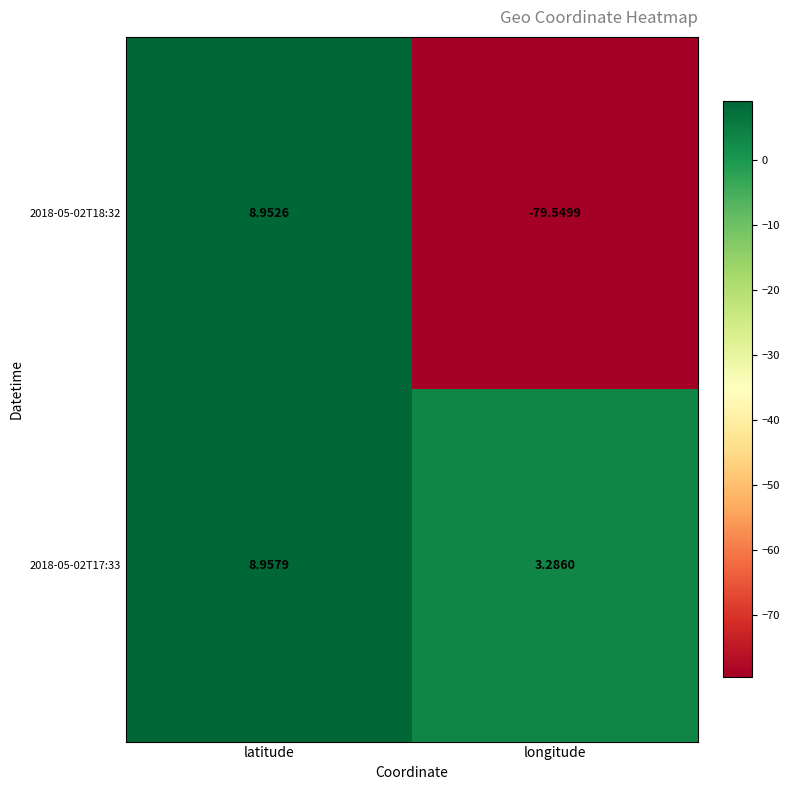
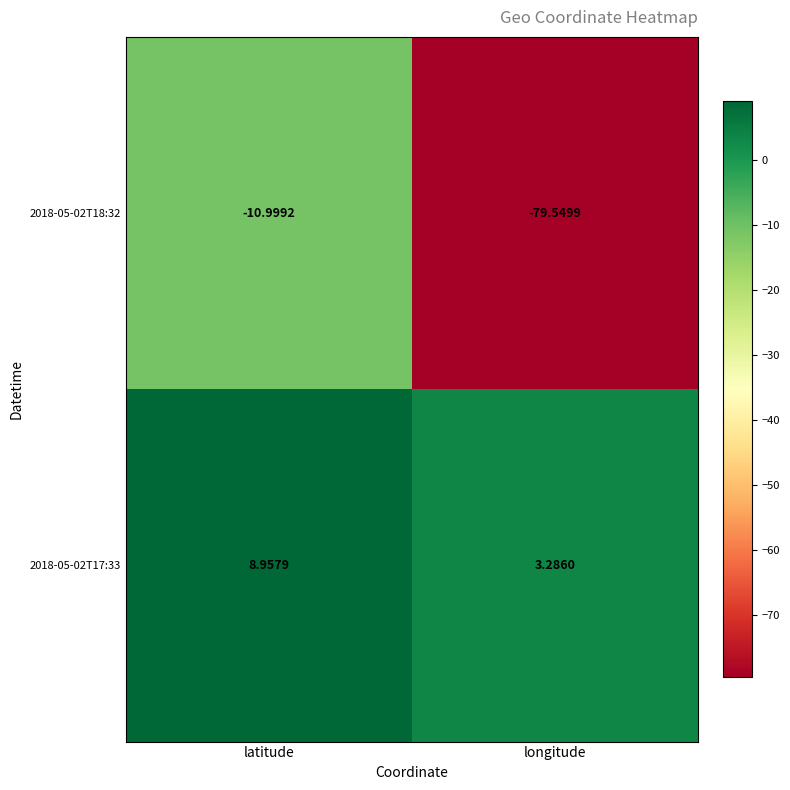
2018-05-02T18:32, latitude: 8.9526 -> -10.9992
